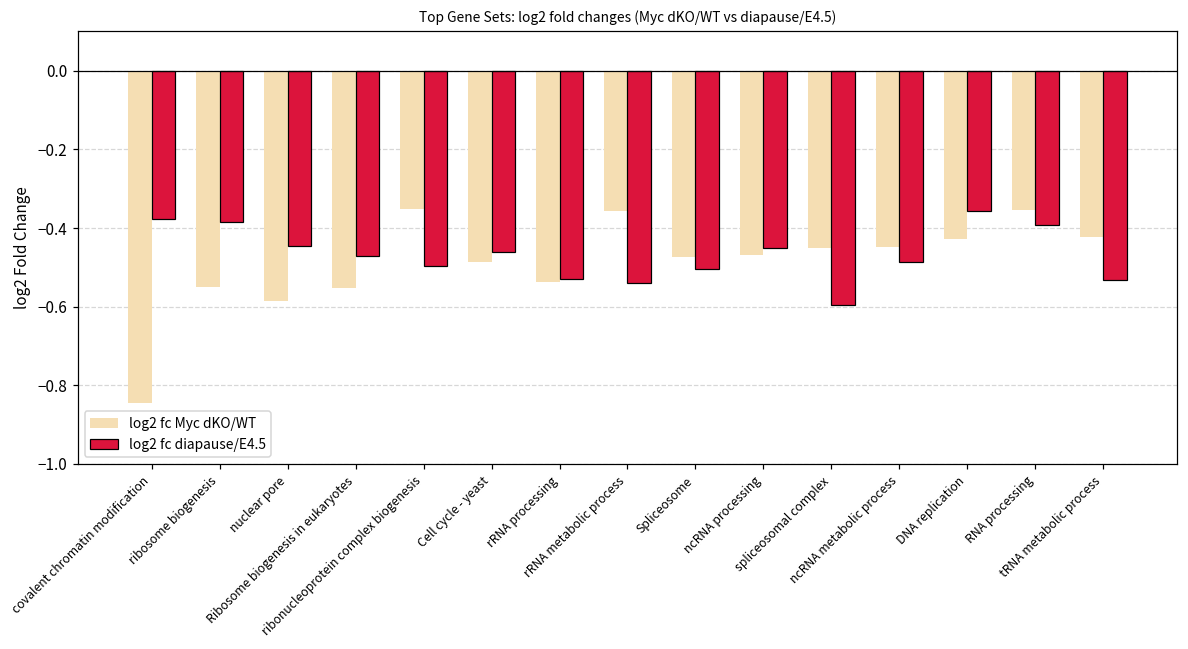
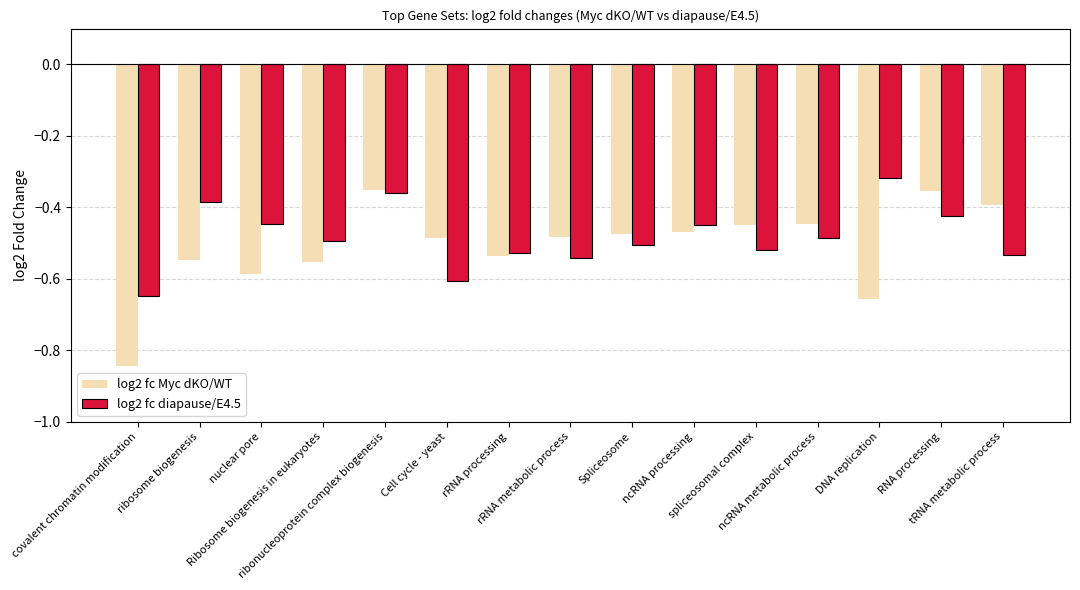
log2 fc diapause/E4.5, covalent chromatin modification: -0.38 -> -0.65
log2 fc diapause/E4.5, Ribosome biogenesis in eukaryotes: -0.47 -> -0.49
log2 fc diapause/E4.5, ribonucleoprotein complex biogenesis: -0.50 -> -0.36
log2 fc diapause/E4.5, Cell cycle - yeast: -0.46 -> -0.61
log2 fc Myc dKO/WT, rRNA metabolic process: -0.36 -> -0.48
log2 fc diapause/E4.5, spliceosomal complex: -0.59 -> -0.52
log2 fc Myc dKO/WT, DNA replication: -0.43 -> -0.66
log2 fc diapause/E4.5, DNA replication: -0.36 -> -0.32
log2 fc diapause/E4.5, RNA processing: -0.39 -> -0.43
log2 fc Myc dKO/WT, tRNA metabolic process: -0.42 -> -0.39
